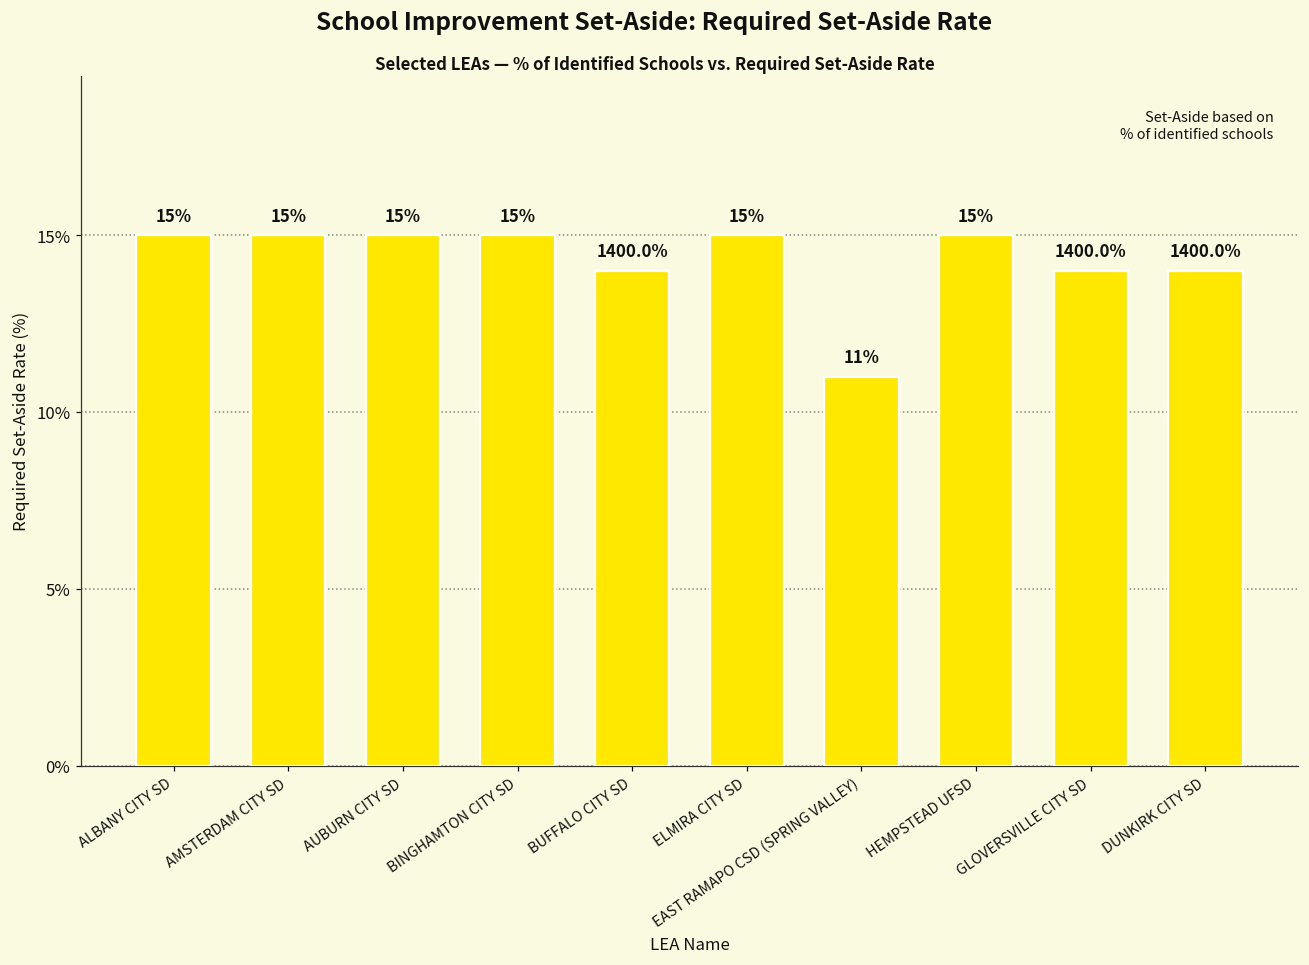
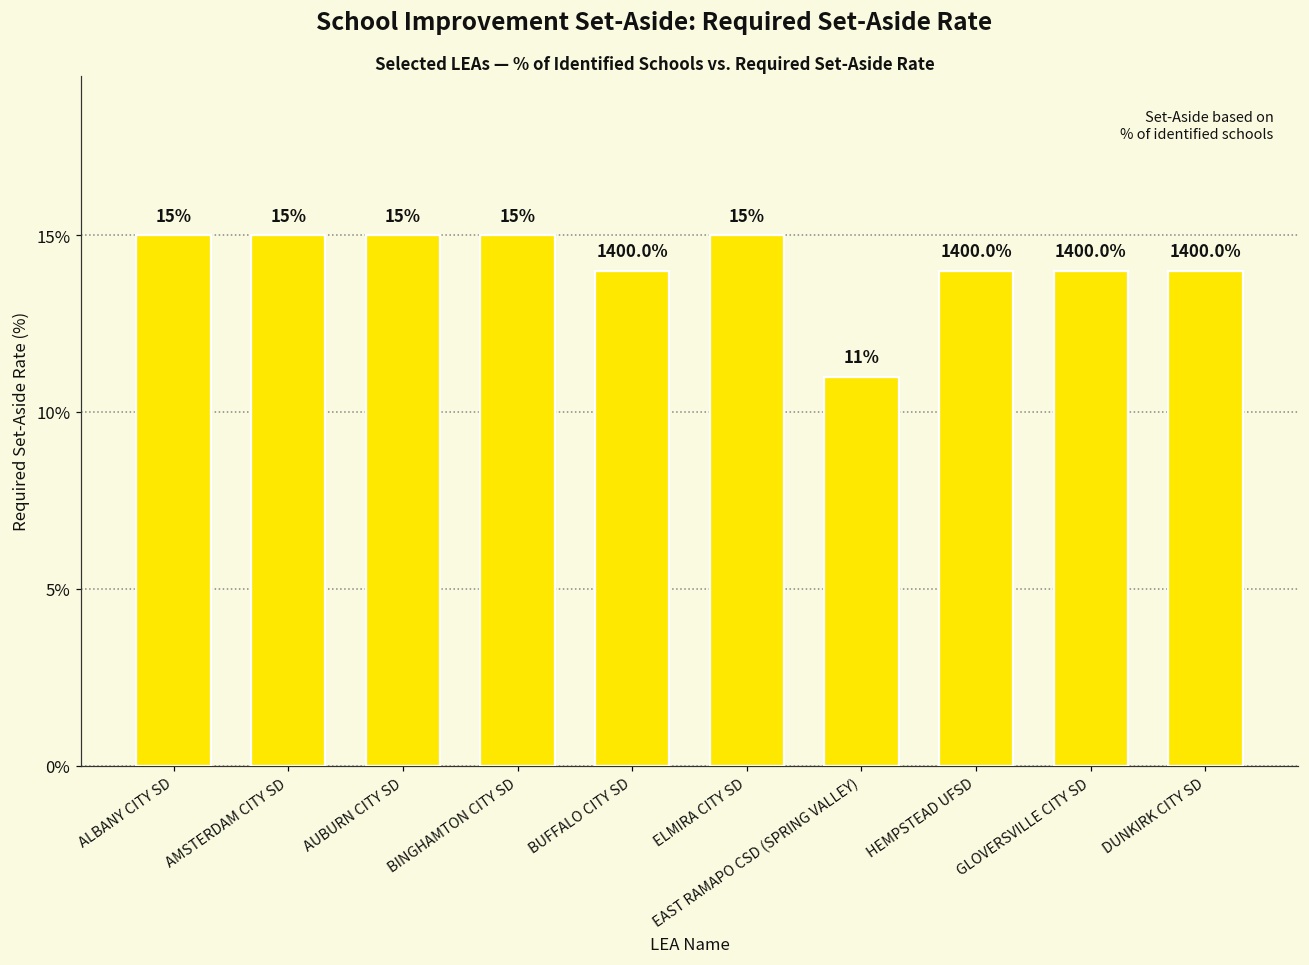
HEMPSTEAD UFSD: 15% -> 1400.0%
